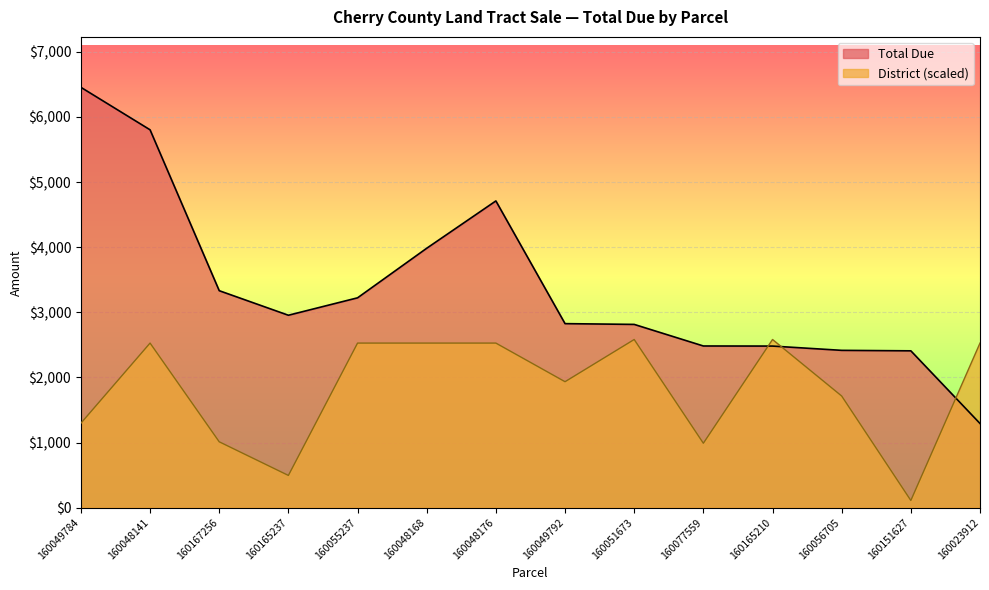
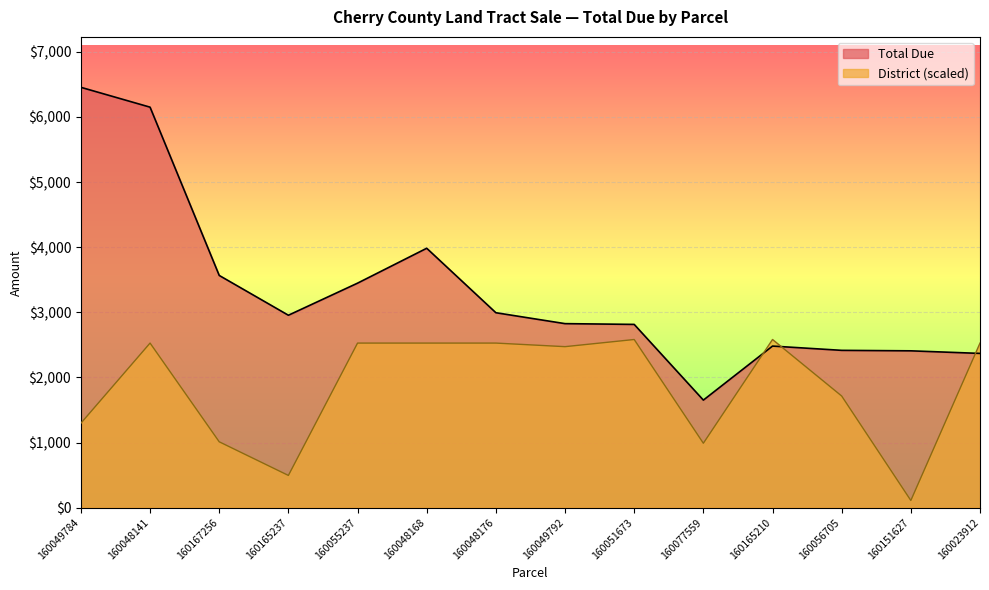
Total Due, 160048141: $5,800 -> $6,200
Total Due, 160167256: $3,300 -> $3,600
Total Due, 160055237: $3,200 -> $3,400
Total Due, 160048176: $4,700 -> $3,000
District (scaled), 160049792: $1,900 -> $2,500
Total Due, 160077559: $2,500 -> $1,700
Total Due, 160023912: $1,300 -> $2,400
